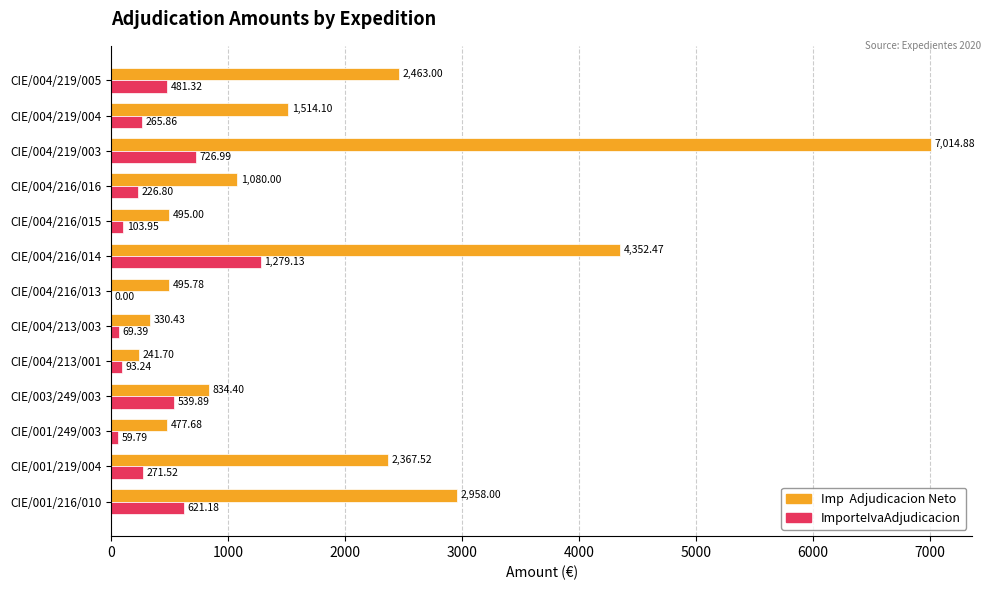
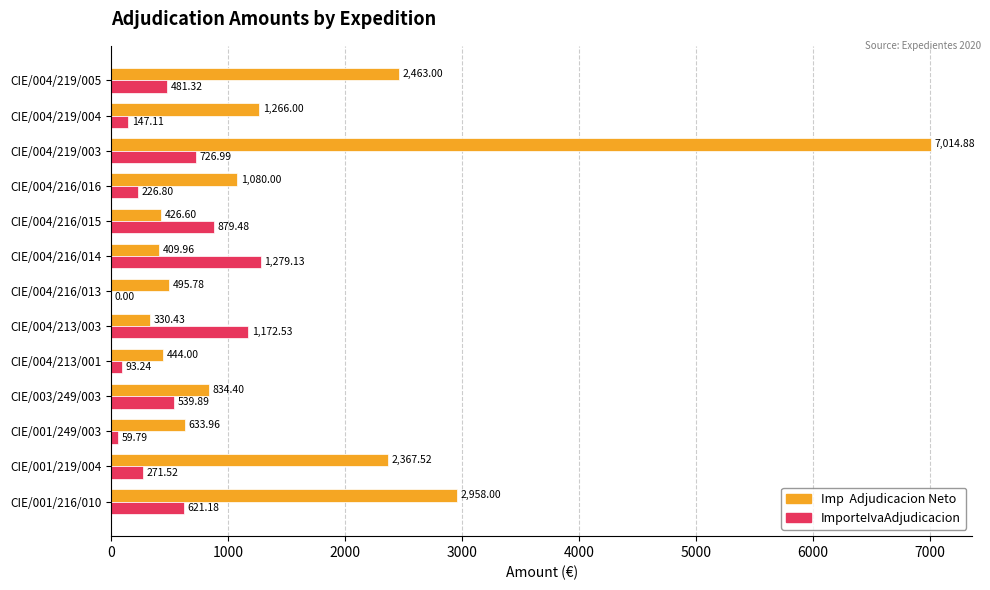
Imp Adjudicacion Neto, CIE/004/219/004: 1,514.10 -> 1,266.00
ImporteIvaAdjudicacion, CIE/004/219/004: 265.86 -> 147.11
Imp Adjudicacion Neto, CIE/004/216/015: 495.00 -> 426.60
ImporteIvaAdjudicacion, CIE/004/216/015: 103.95 -> 879.48
Imp Adjudicacion Neto, CIE/004/216/014: 4,352.47 -> 409.96
ImporteIvaAdjudicacion, CIE/004/213/003: 69.39 -> 1,172.53
Imp Adjudicacion Neto, CIE/004/213/001: 241.70 -> 444.00
Imp Adjudicacion Neto, CIE/001/249/003: 477.68 -> 633.96
